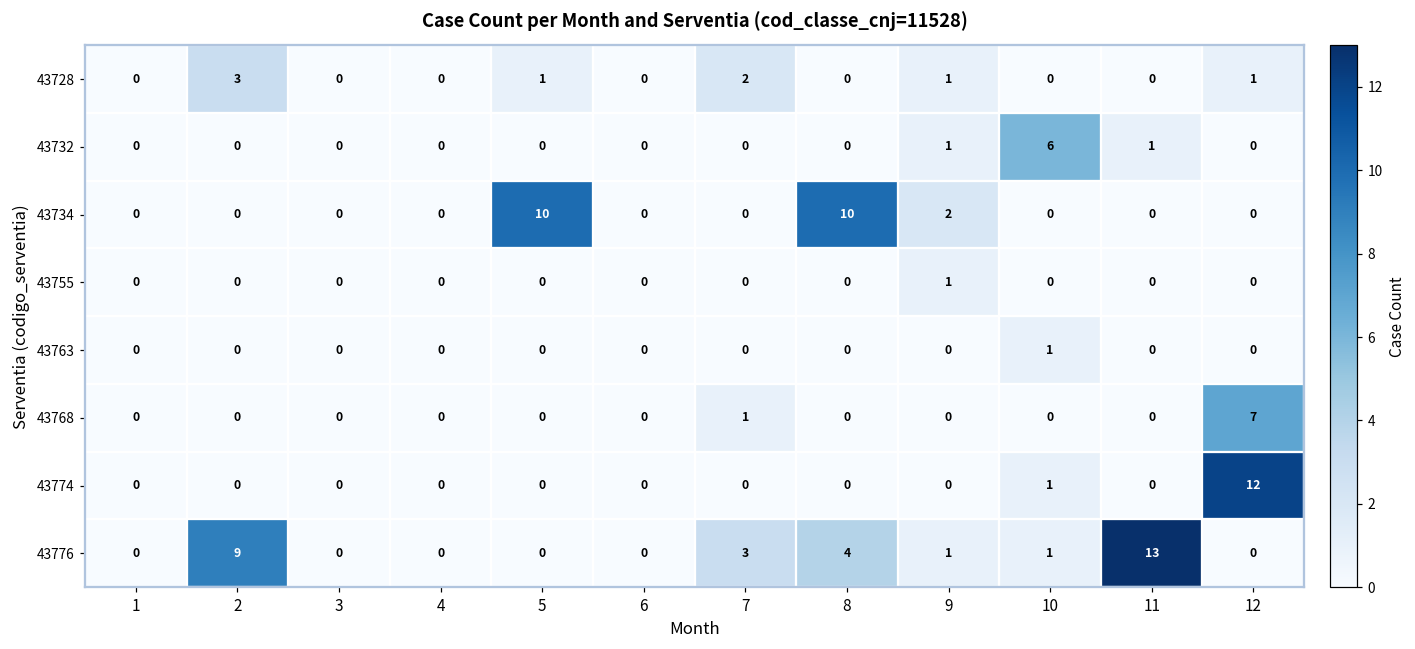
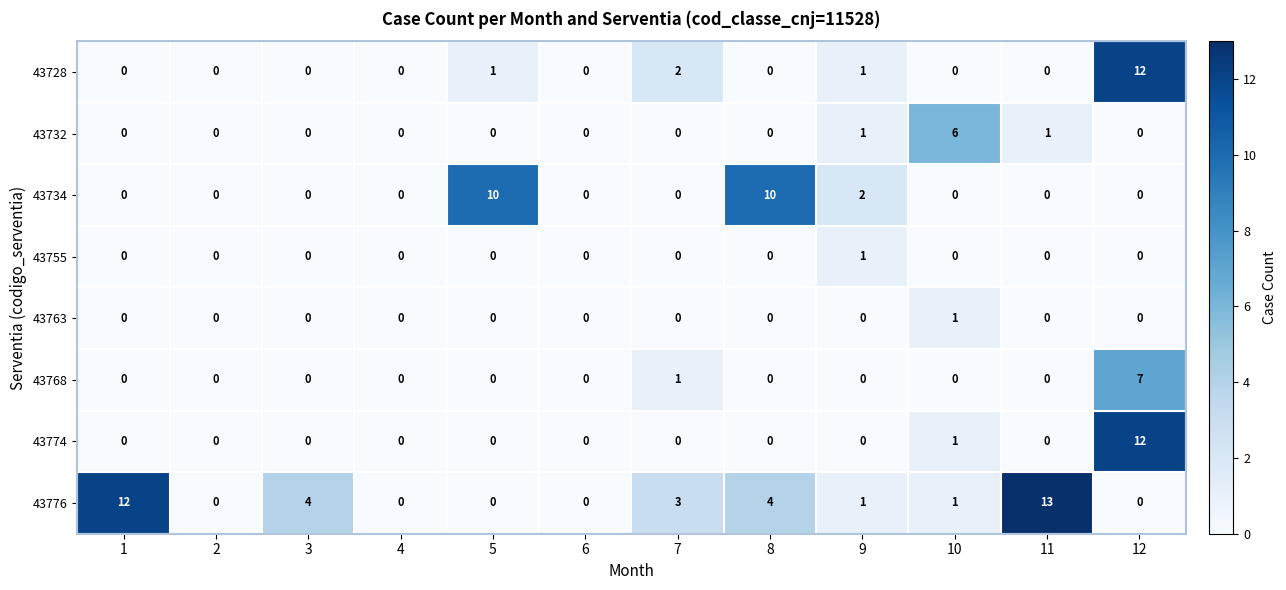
43728, 2: 3 -> 0
43728, 12: 1 -> 12
43776, 1: 0 -> 12
43776, 2: 9 -> 0
43776, 3: 0 -> 4
